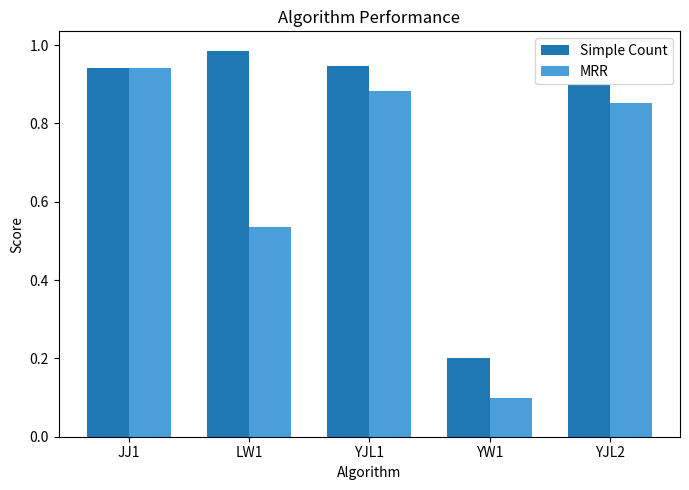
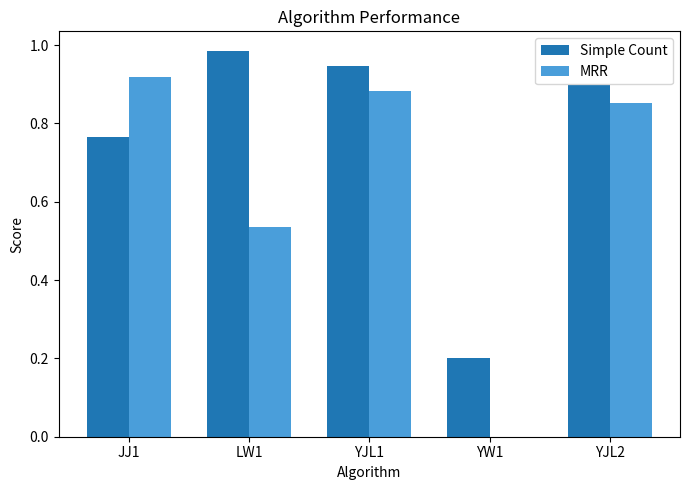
Simple Count, JJ1: 0.94 -> 0.77
MRR, JJ1: 0.94 -> 0.92
MRR, YW1: 0.1 -> 0.0
